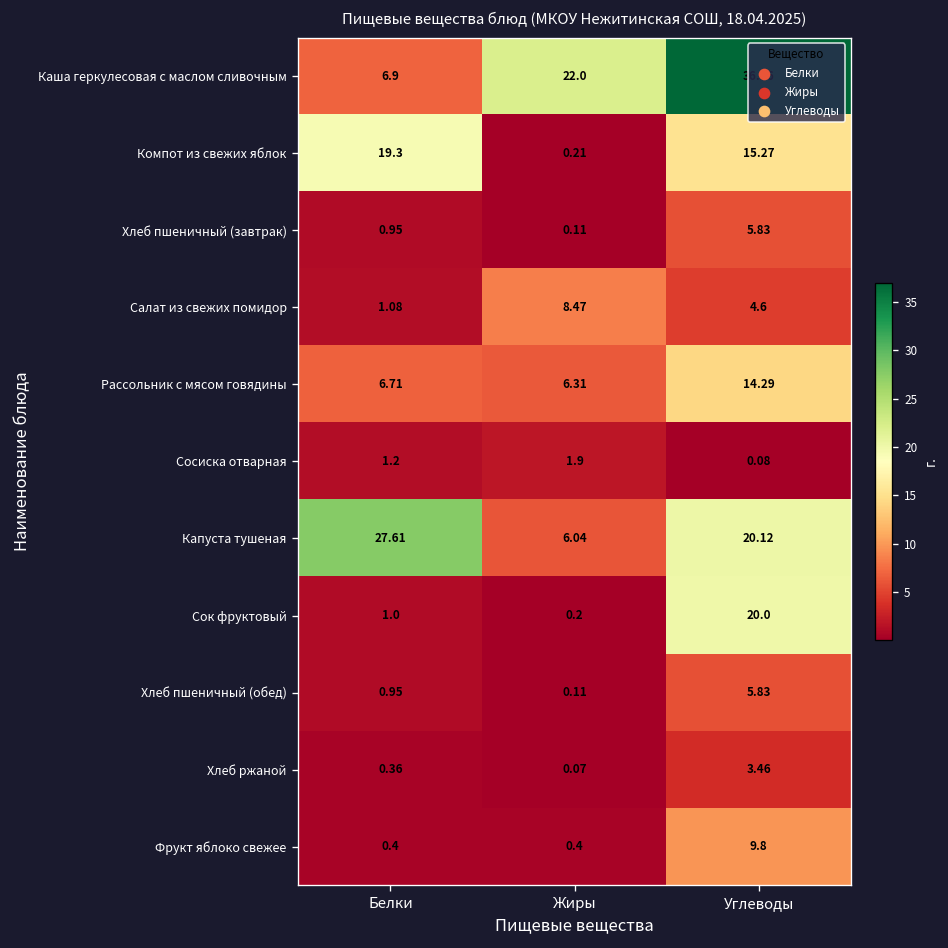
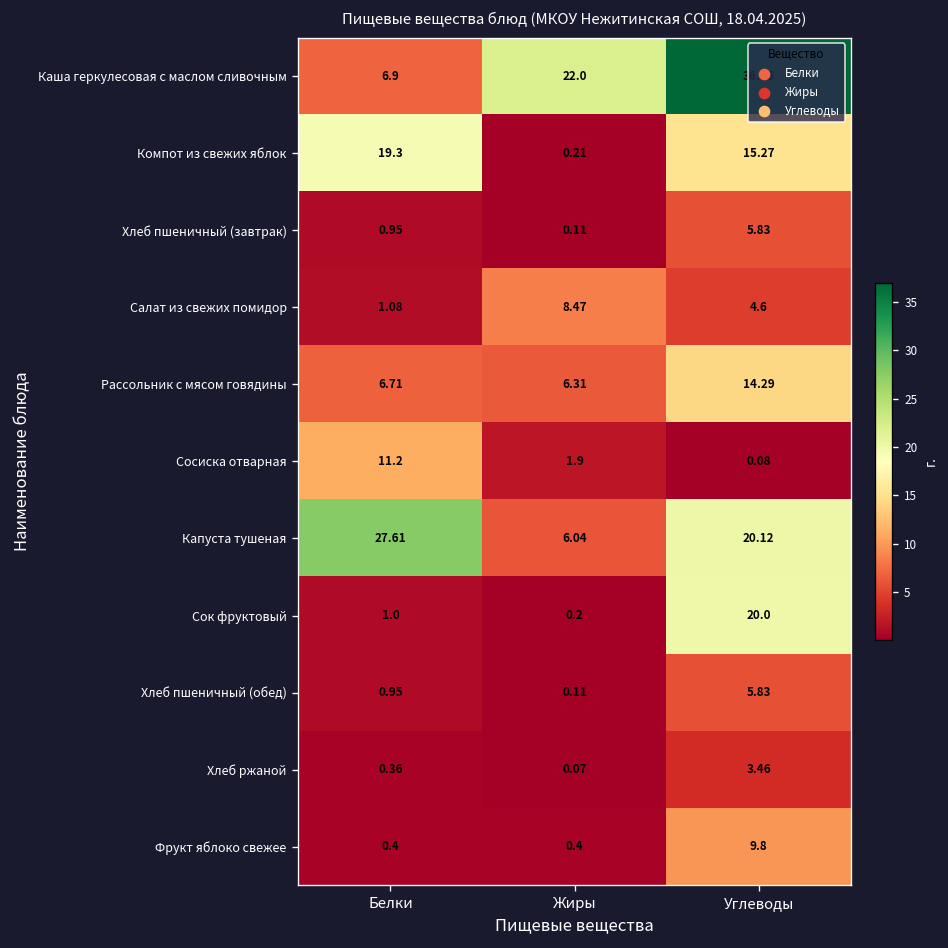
Сосиска отварная, Белки: 1.2 -> 11.2
